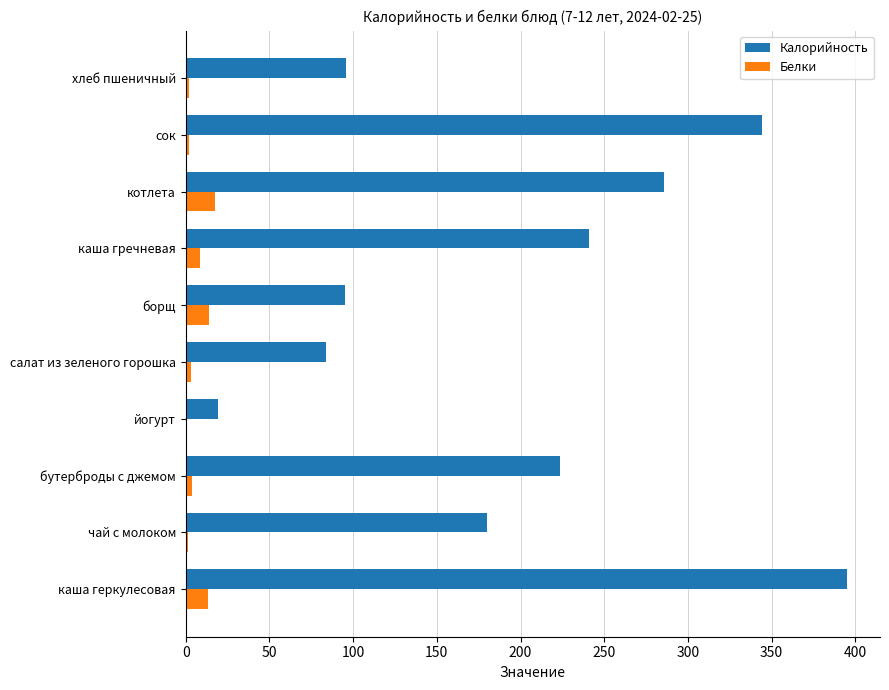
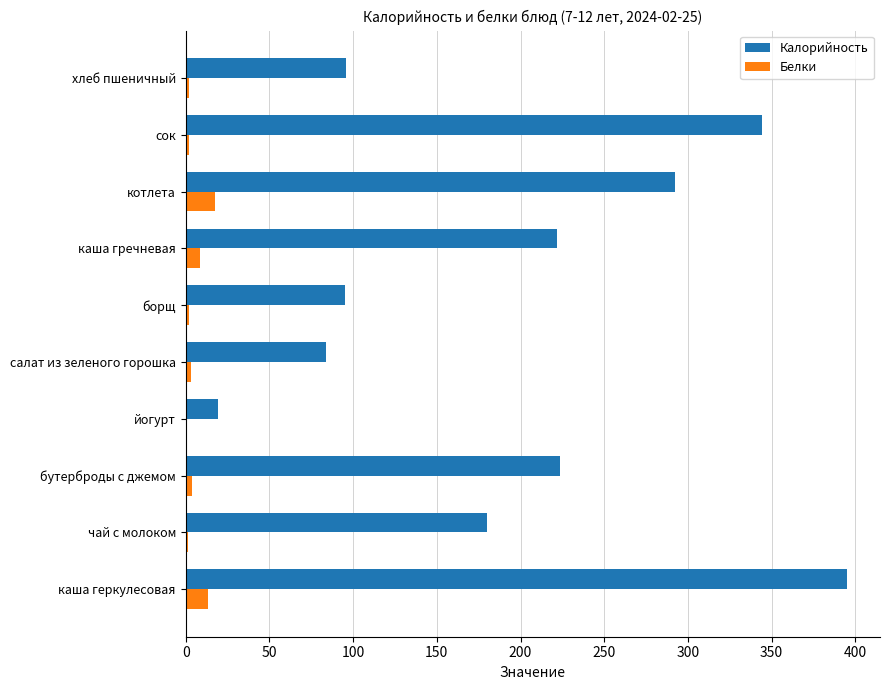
Калорийность, котлета: 286 -> 292
Калорийность, каша гречневая: 241 -> 222
Белки, борщ: 14 -> 2
